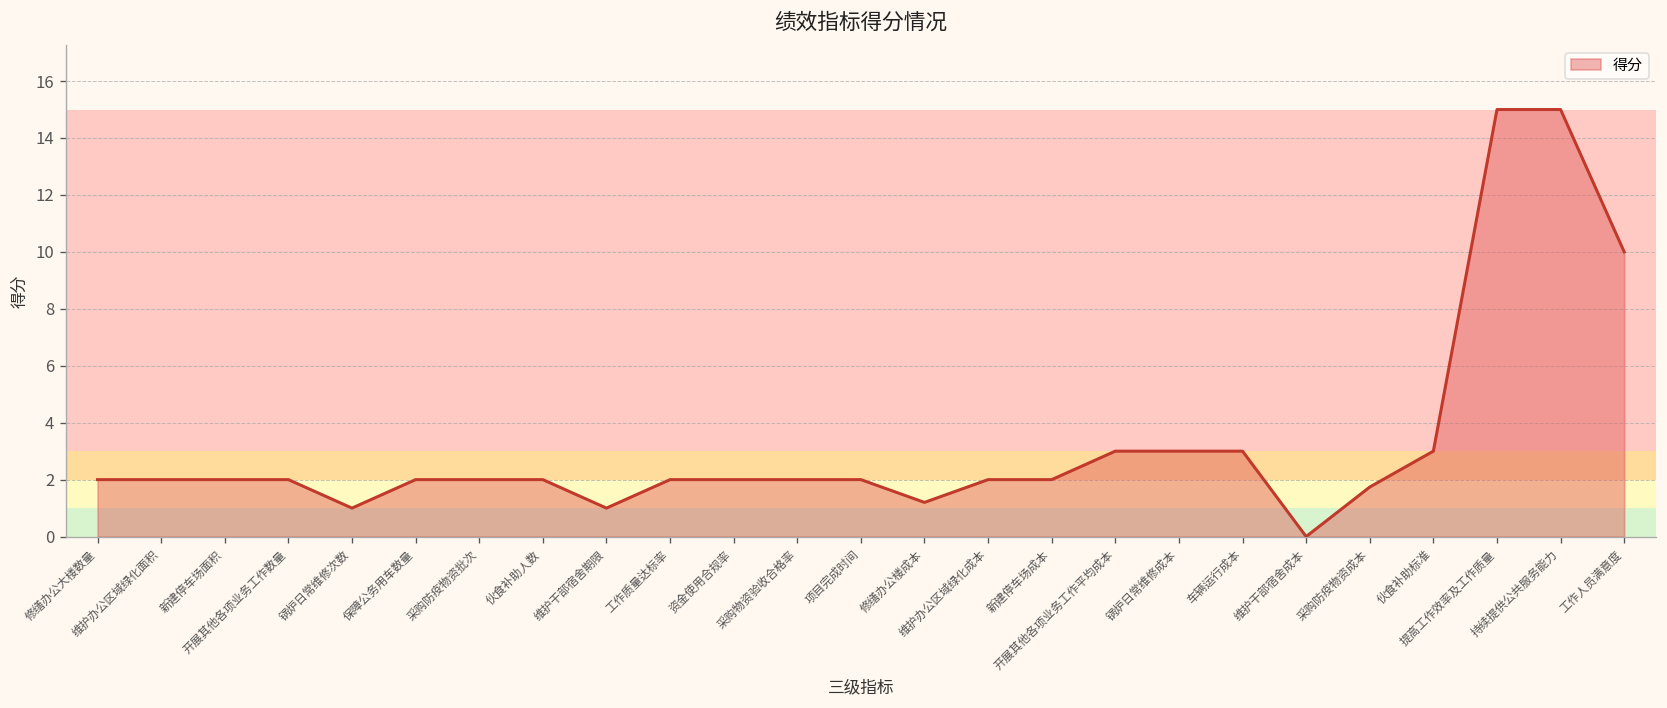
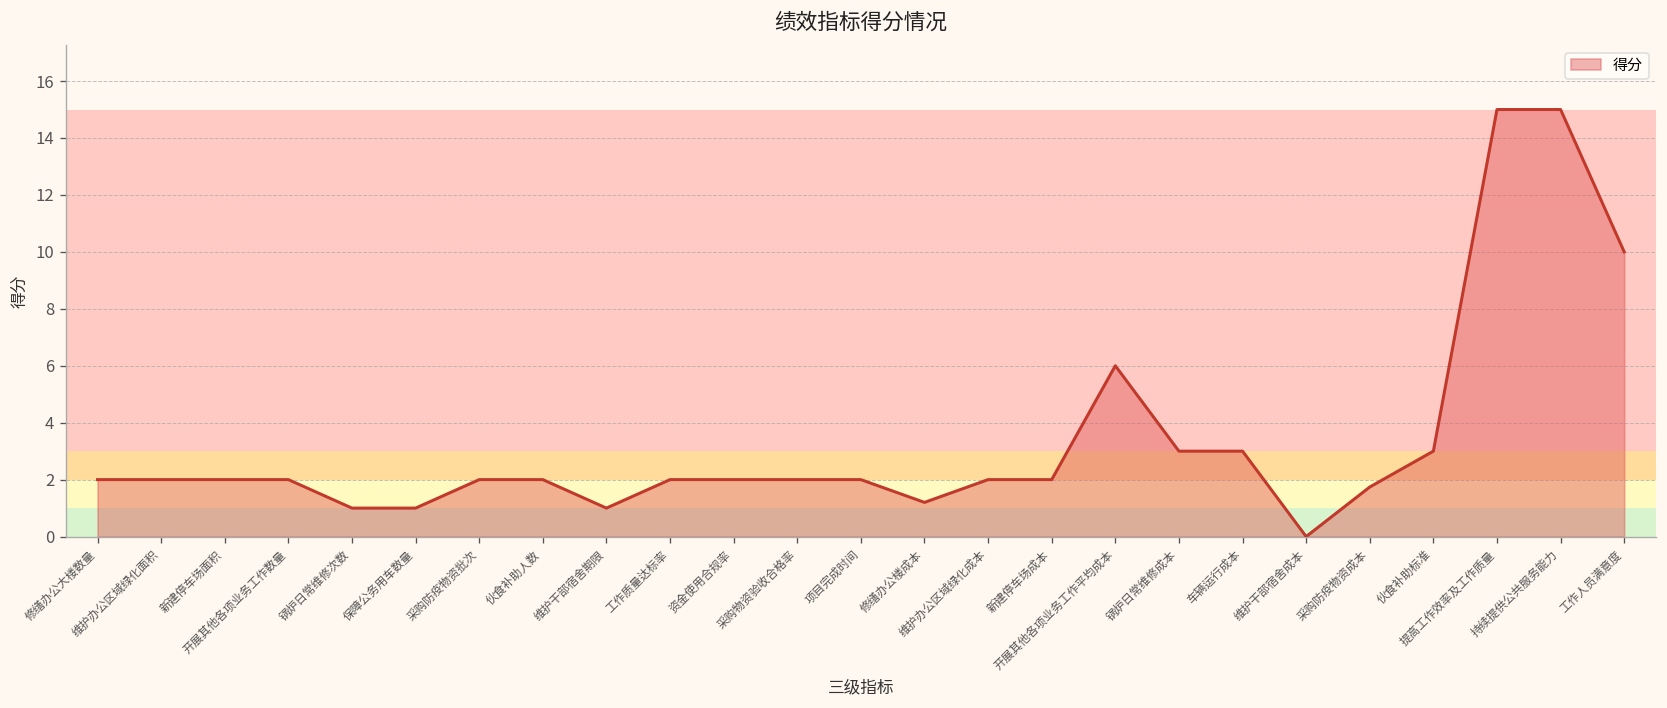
保障公务用车数量: 2 -> 1
开展其他各项业务工作平均成本: 3 -> 6
